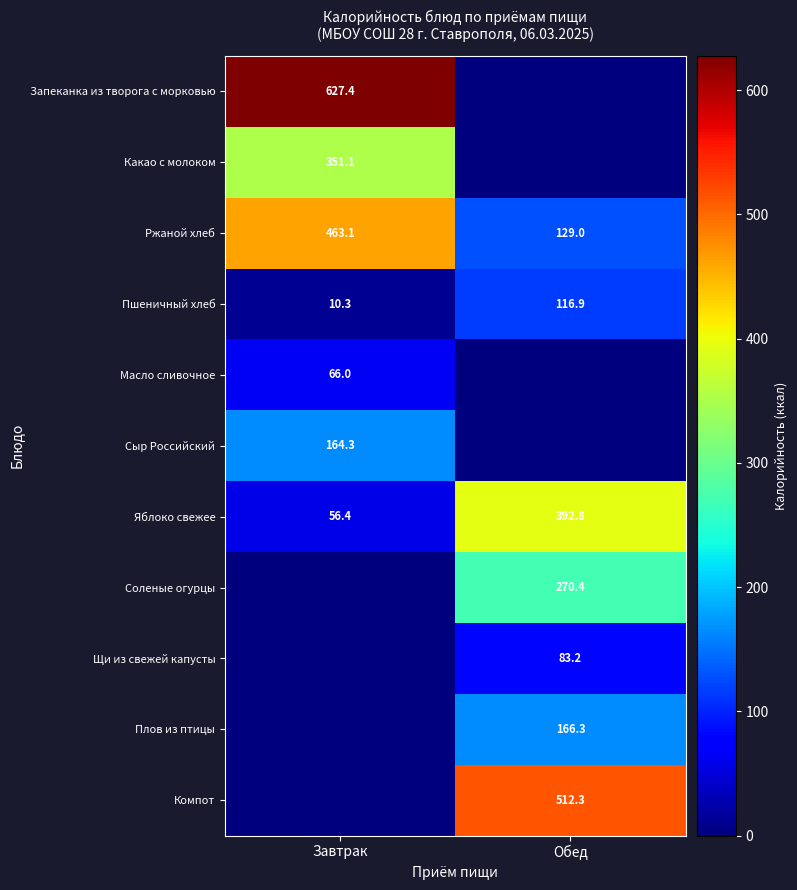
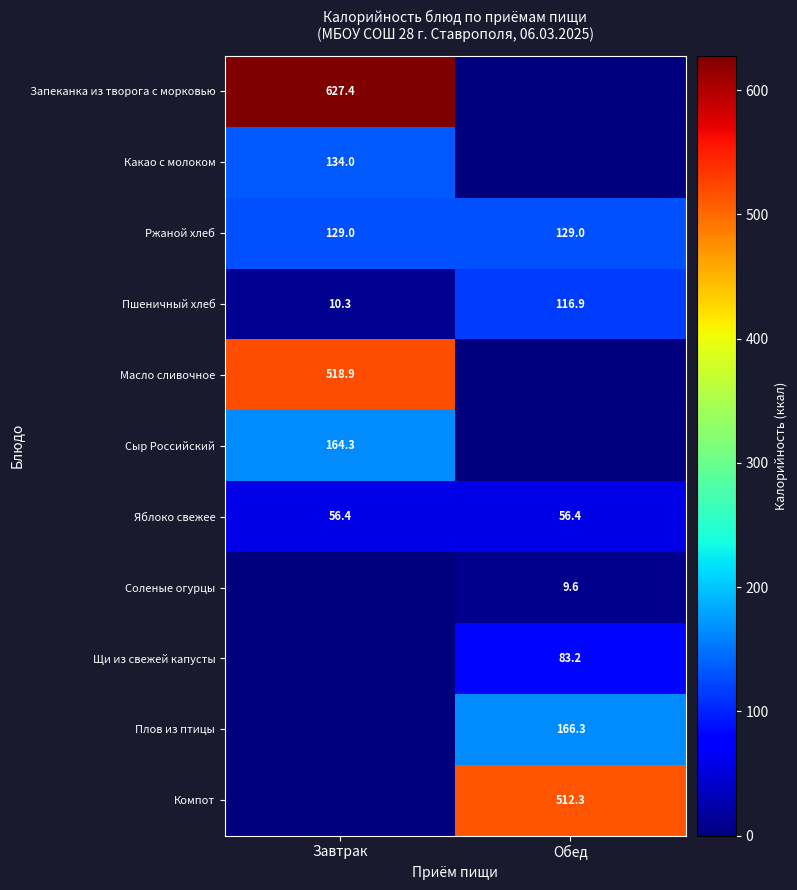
Какао с молоком, Завтрак: 351.1 -> 134.0
Ржаной хлеб, Завтрак: 463.1 -> 129.0
Масло сливочное, Завтрак: 66.0 -> 518.9
Яблоко свежее, Обед: 392.8 -> 56.4
Соленые огурцы, Обед: 270.4 -> 9.6
